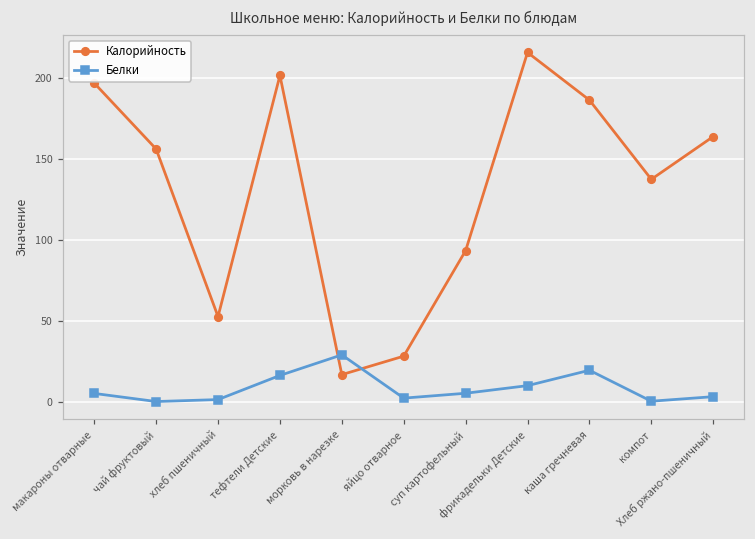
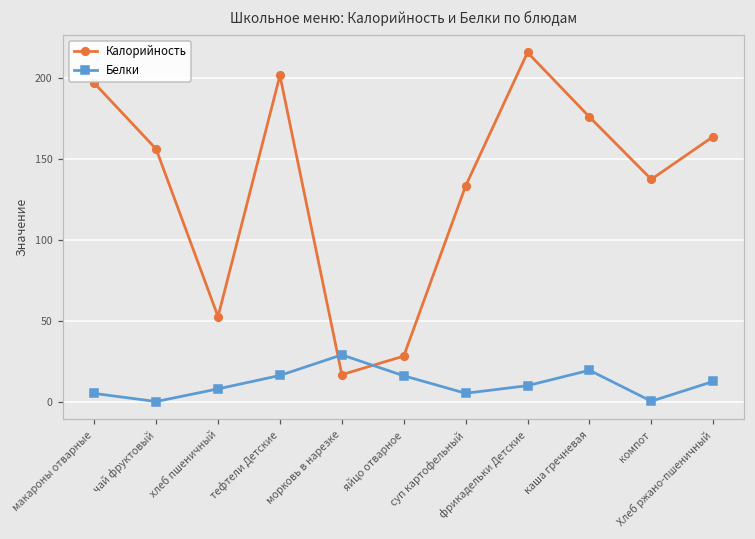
Белки, хлеб пшеничный: 2 -> 8
Белки, яйцо отварное: 2 -> 16
Калорийность, суп картофельный: 93 -> 133
Калорийность, каша гречневая: 186 -> 176
Белки, Хлеб ржано-пшеничный: 3 -> 13
